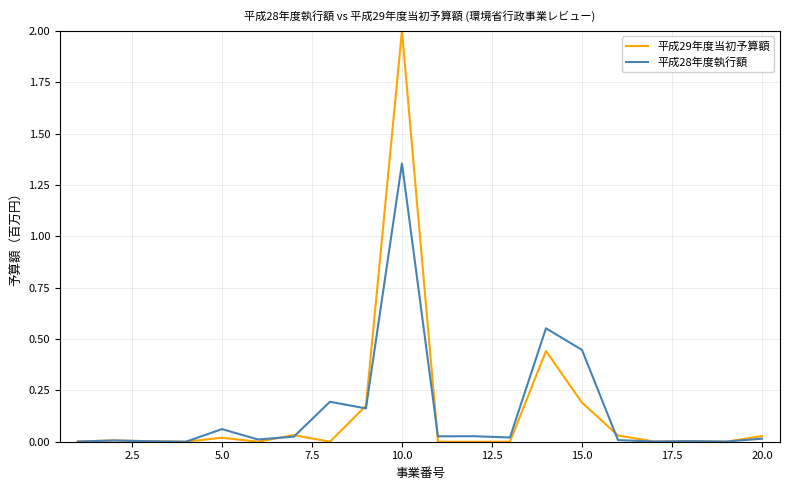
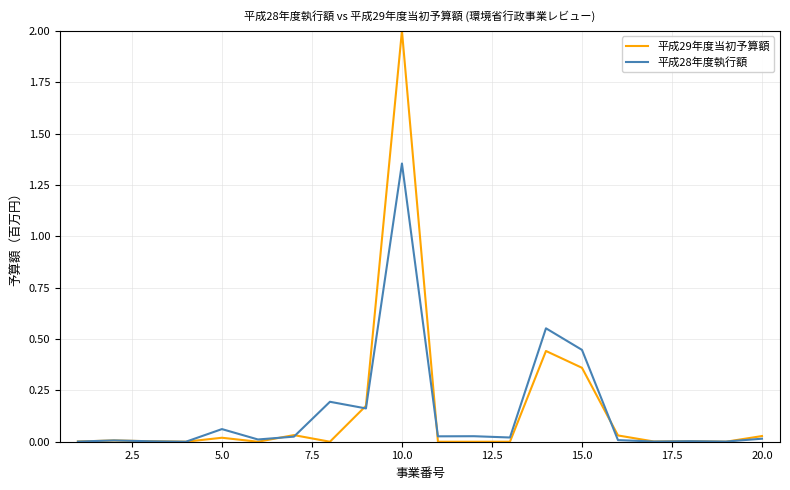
平成29年度当初予算額, 15.0: 0.19 -> 0.36
